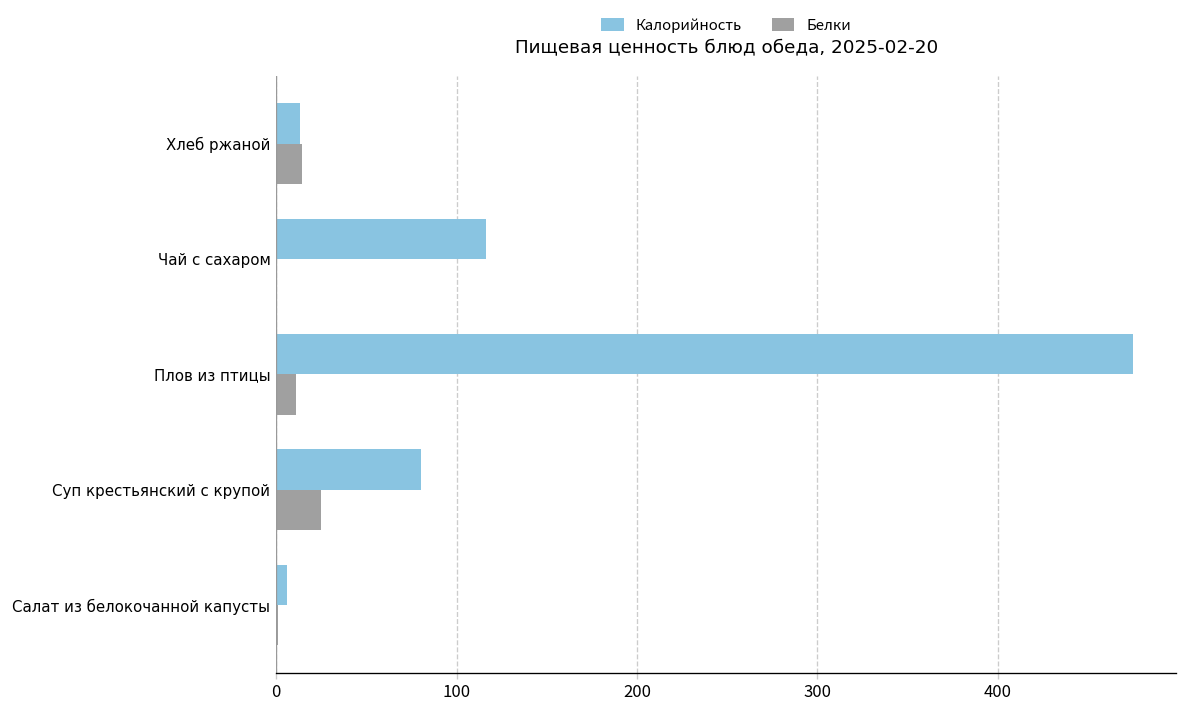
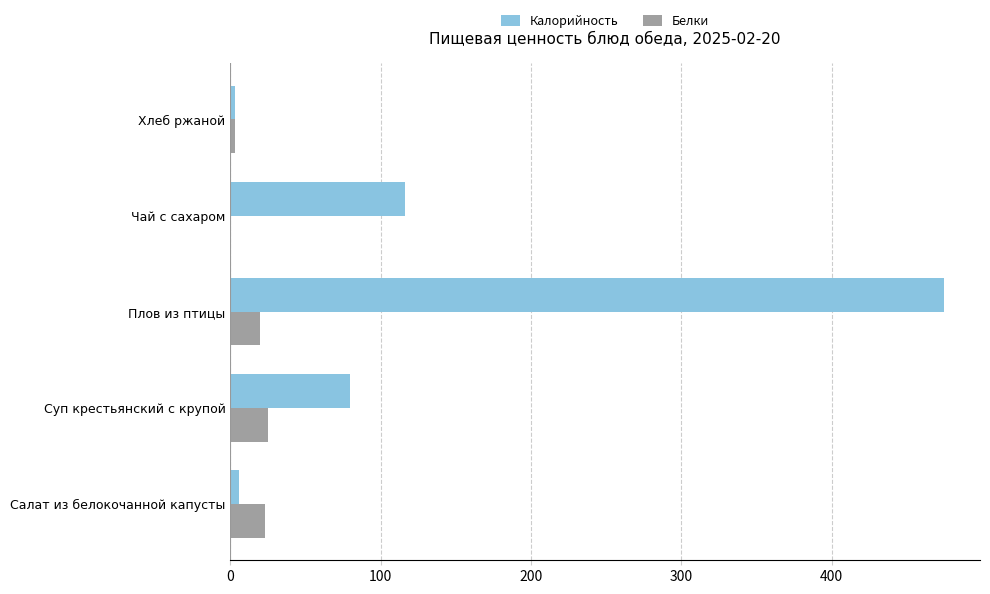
Калорийность, Хлеб ржаной: 13 -> 3
Белки, Хлеб ржаной: 14 -> 3
Белки, Плов из птицы: 11 -> 20
Белки, Салат из белокочанной капусты: 1 -> 23
